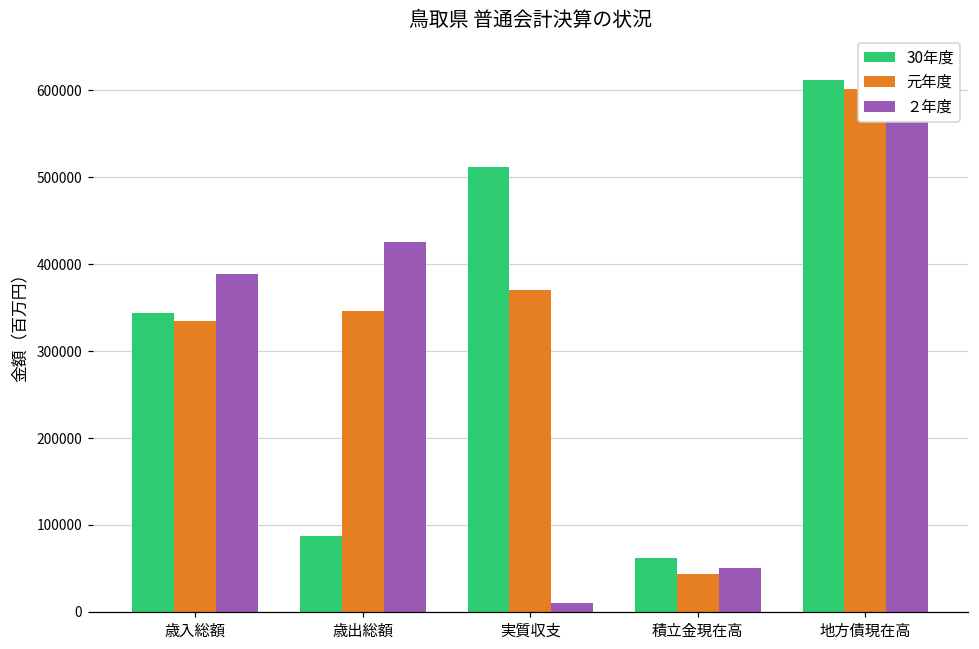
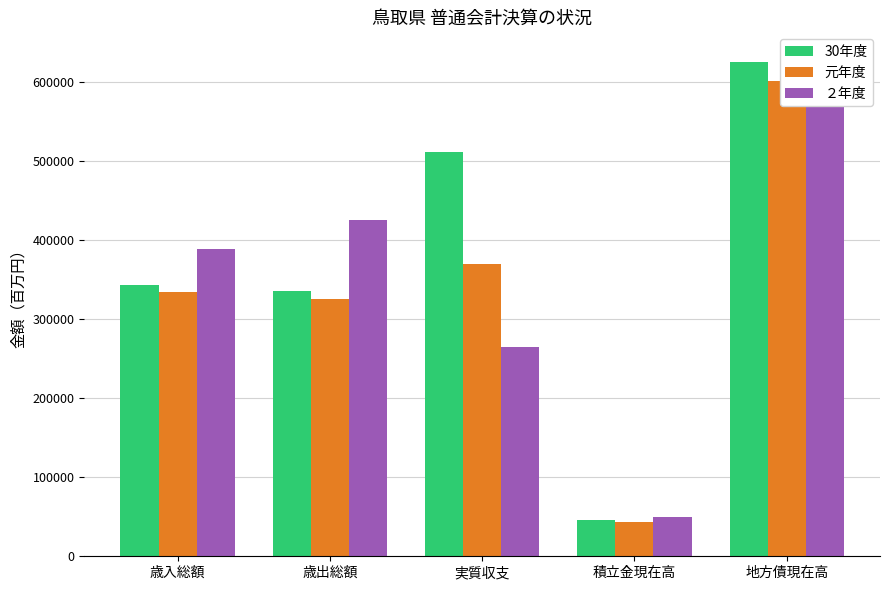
30年度, 歳出総額: 90000 -> 340000
元年度, 歳出総額: 350000 -> 330000
２年度, 実質収支: 10000 -> 260000
30年度, 積立金現在高: 60000 -> 50000
30年度, 地方債現在高: 610000 -> 630000
